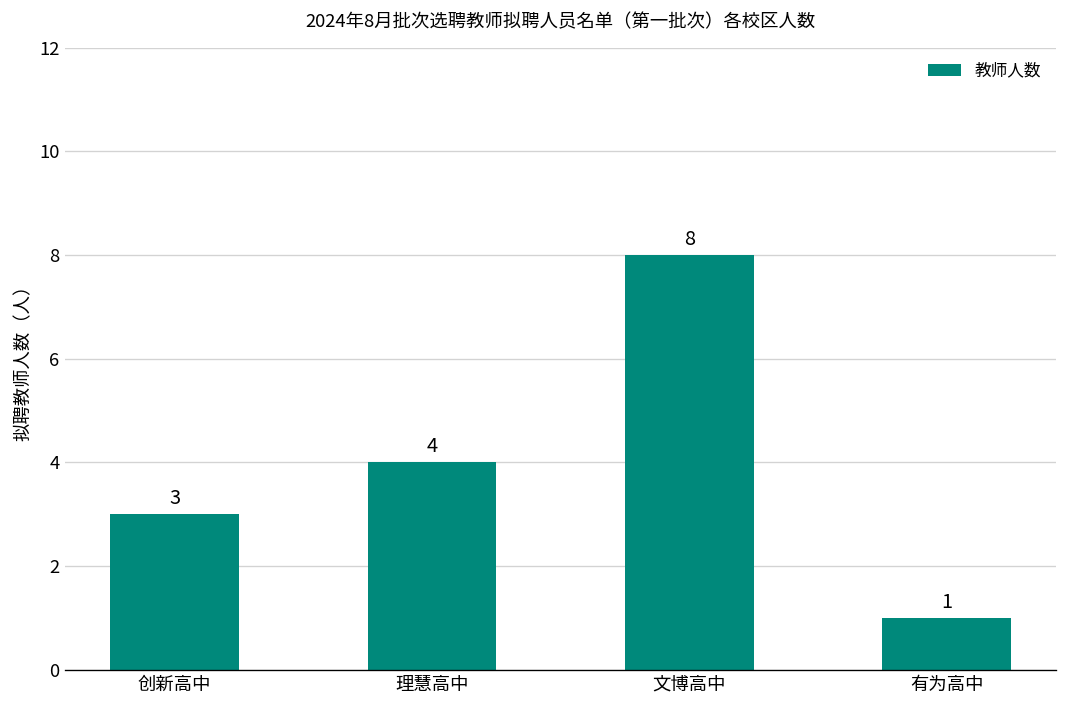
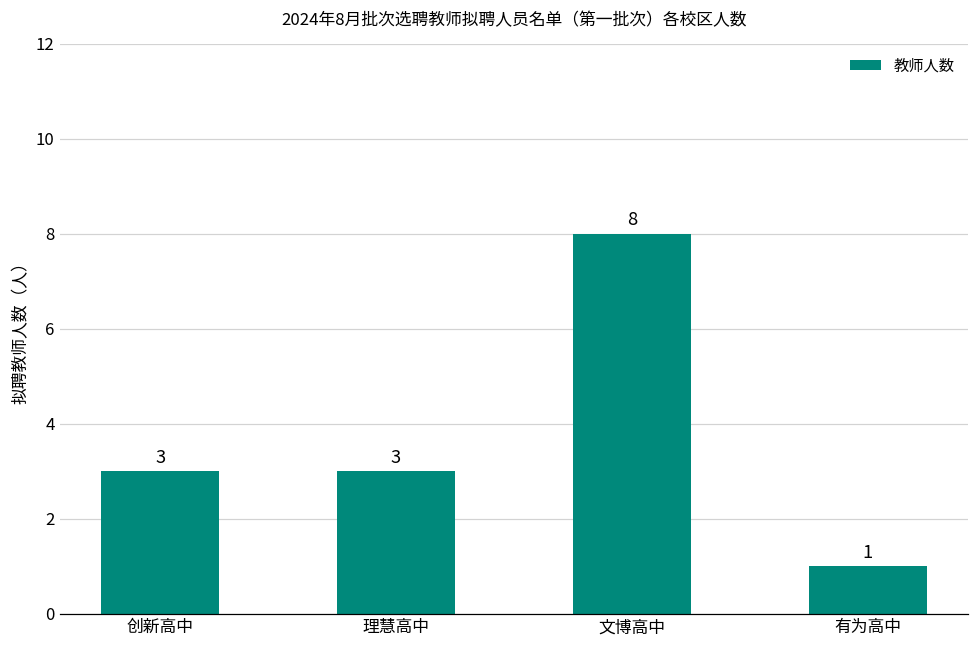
理慧高中: 4 -> 3
